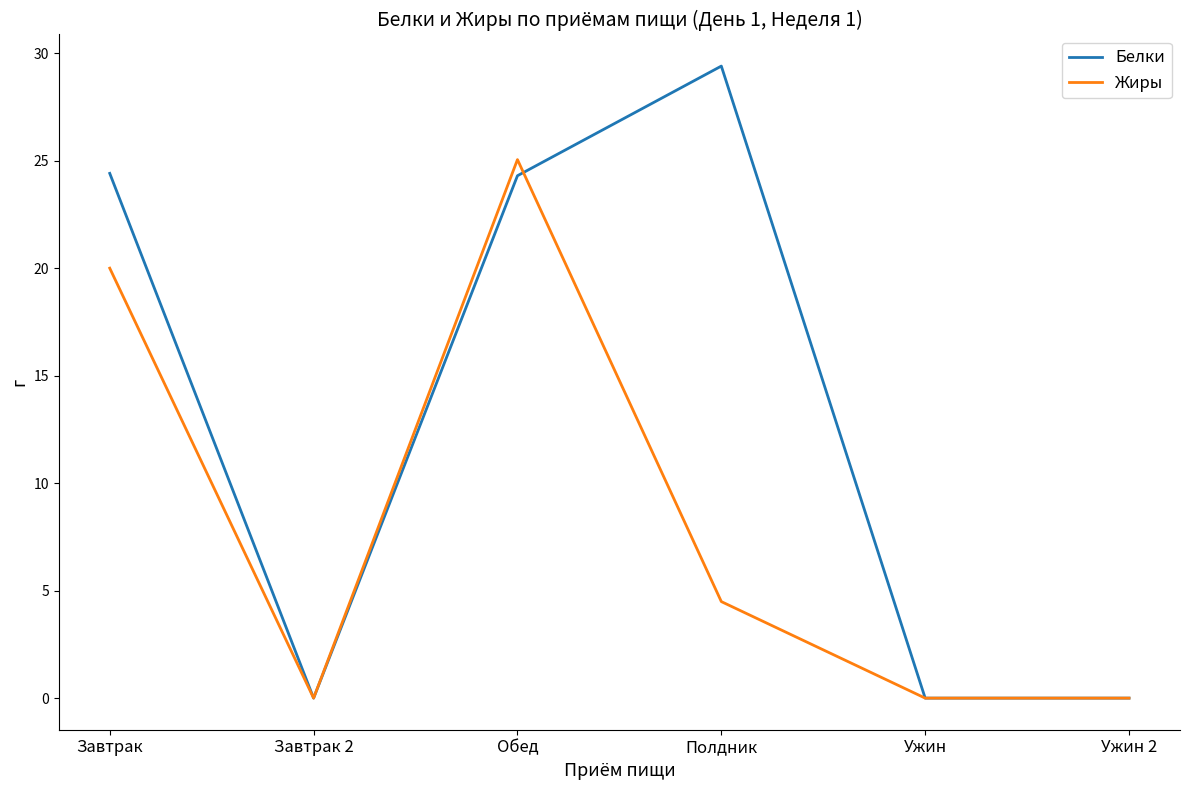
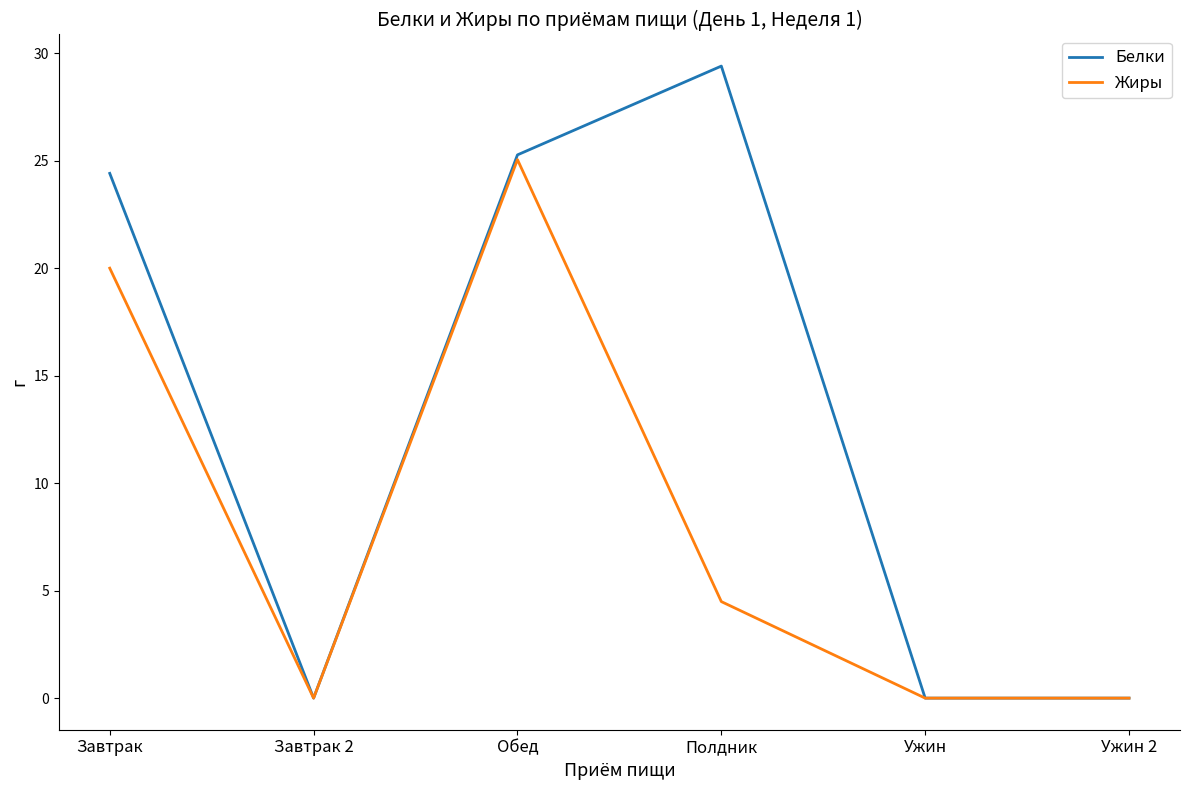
Белки, Обед: 24.3 -> 25.3
